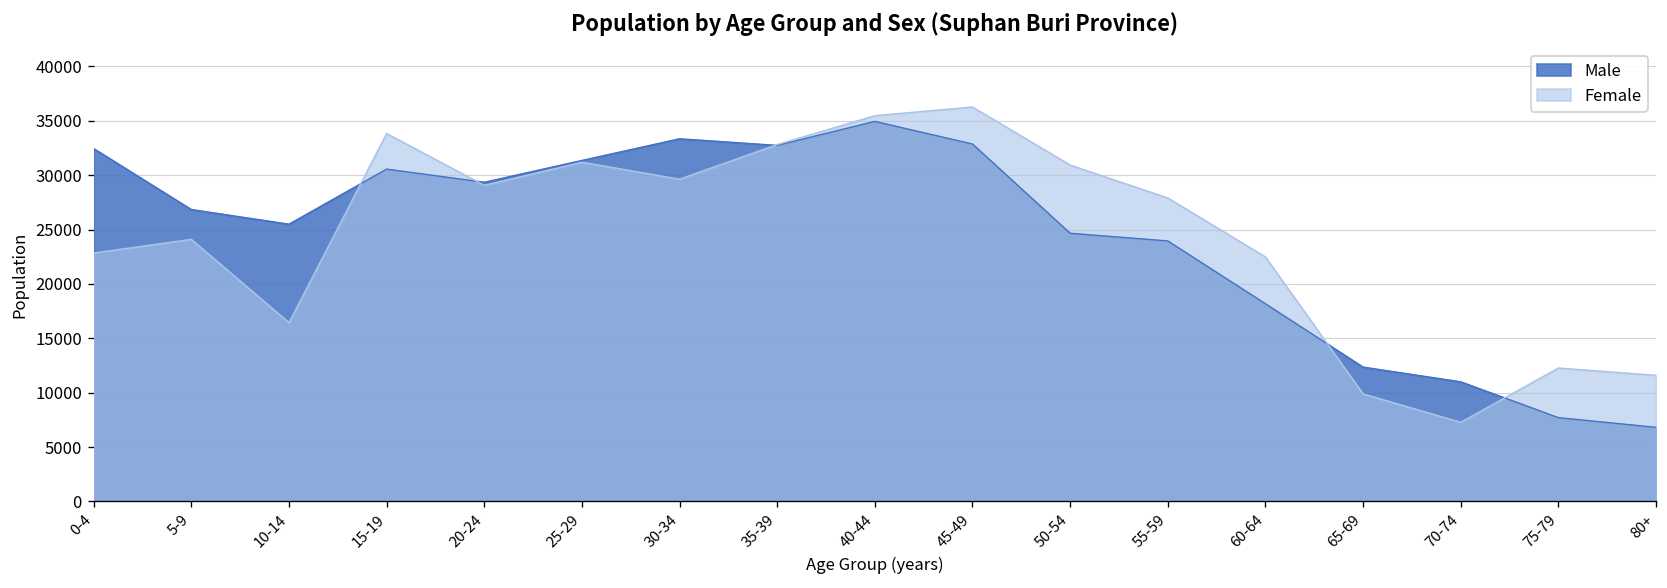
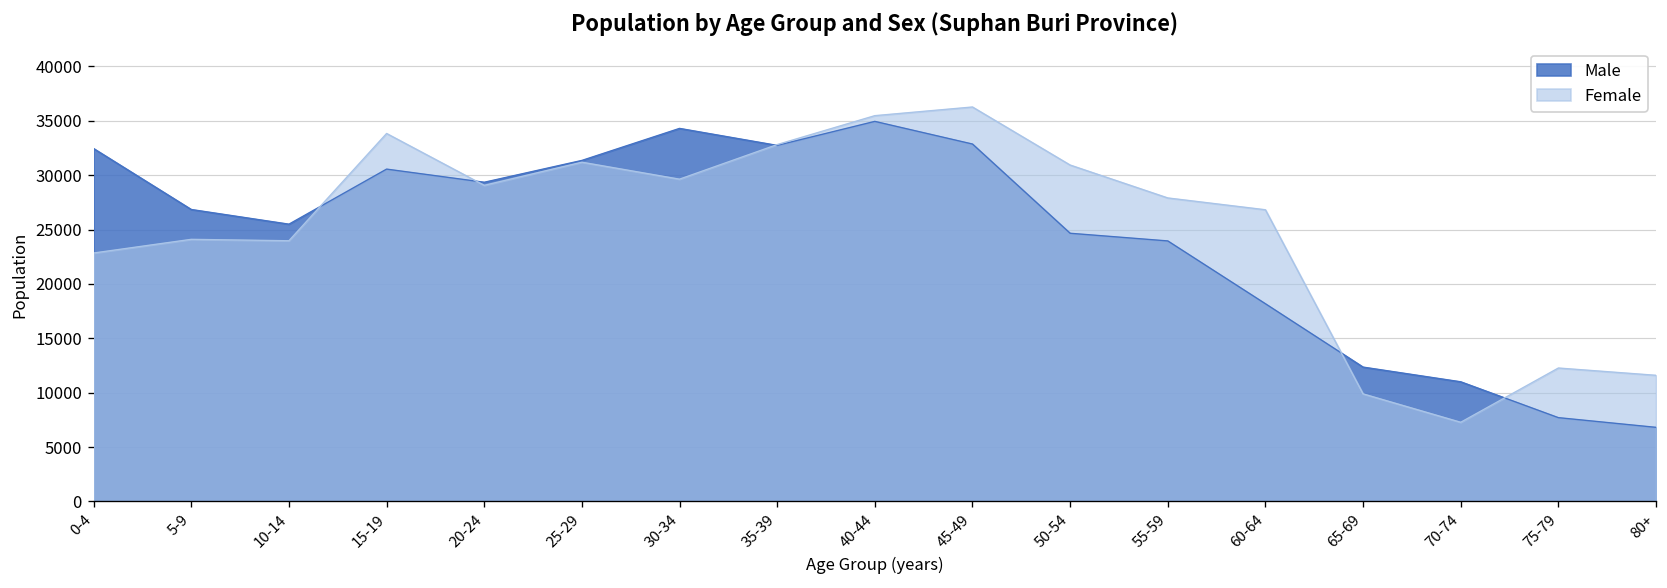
Female, 10-14: 16000 -> 24000
Male, 30-34: 33000 -> 34000
Female, 60-64: 22000 -> 27000
